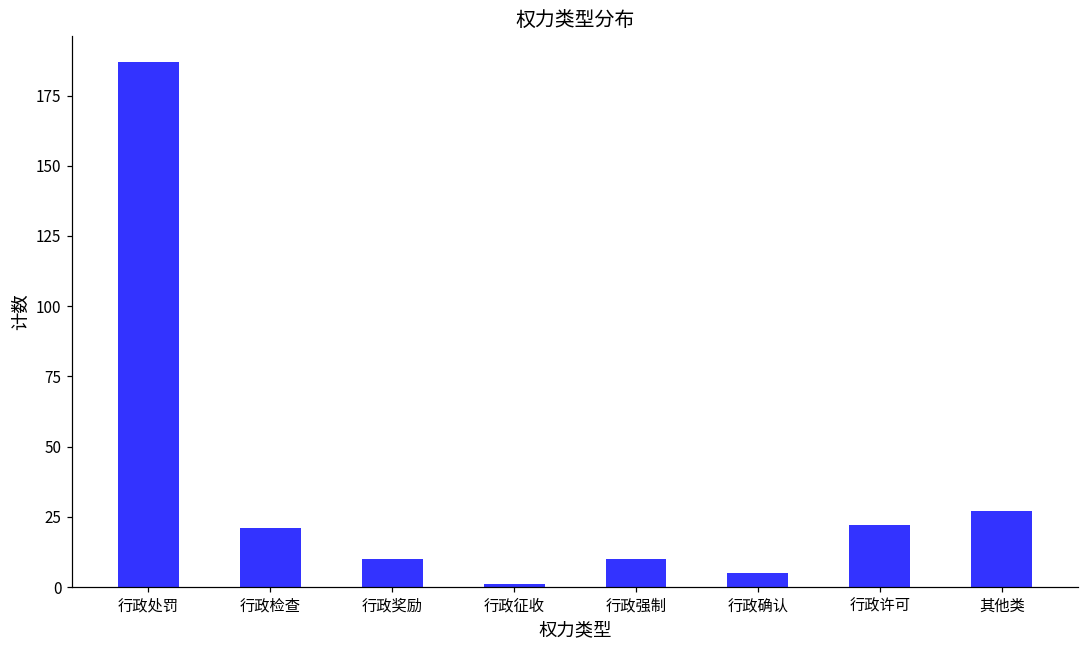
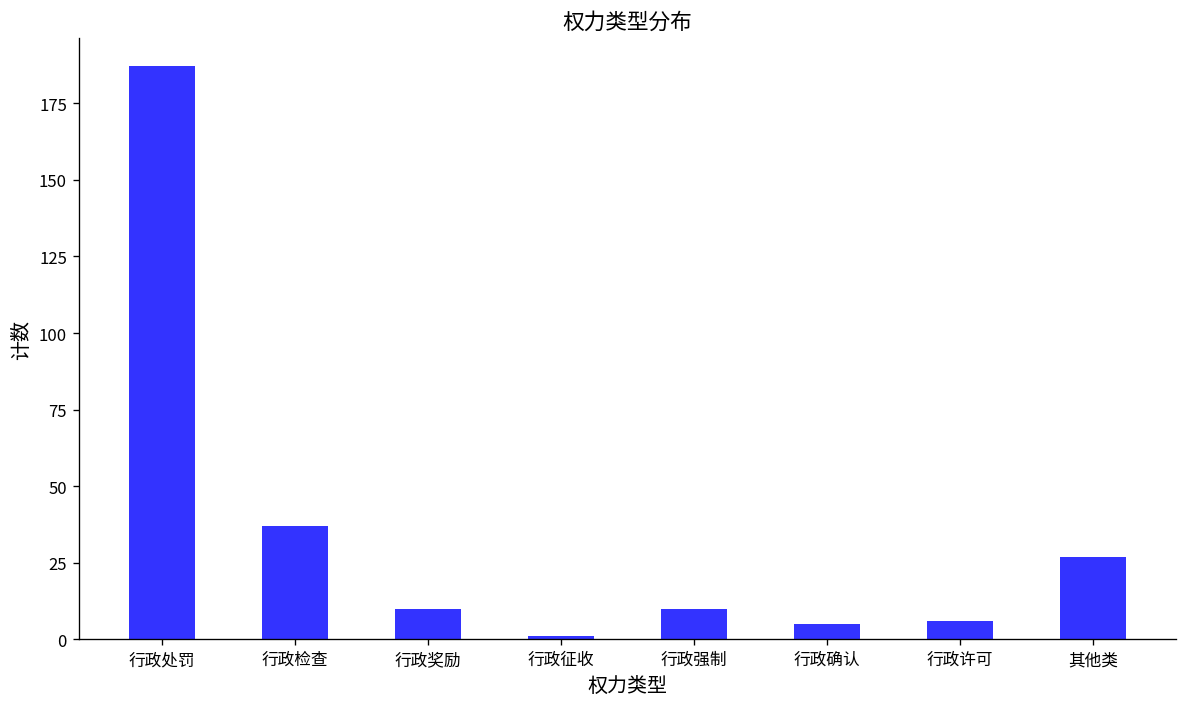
行政检查: 21 -> 37
行政许可: 22 -> 6
